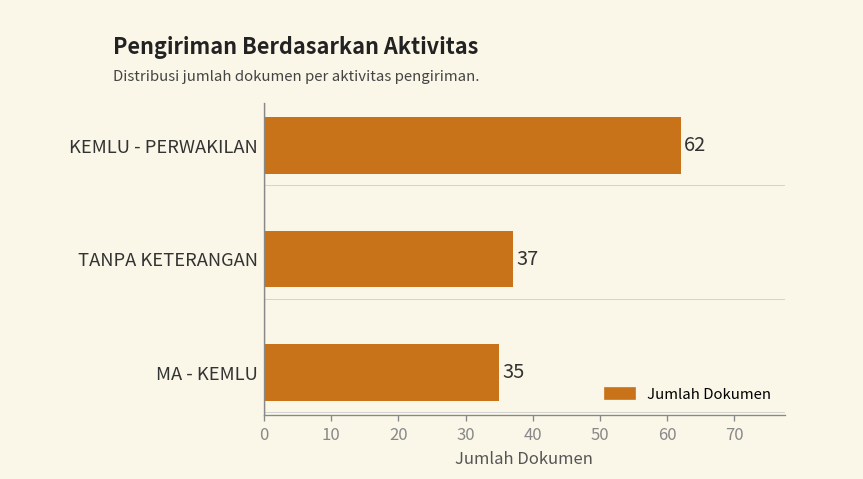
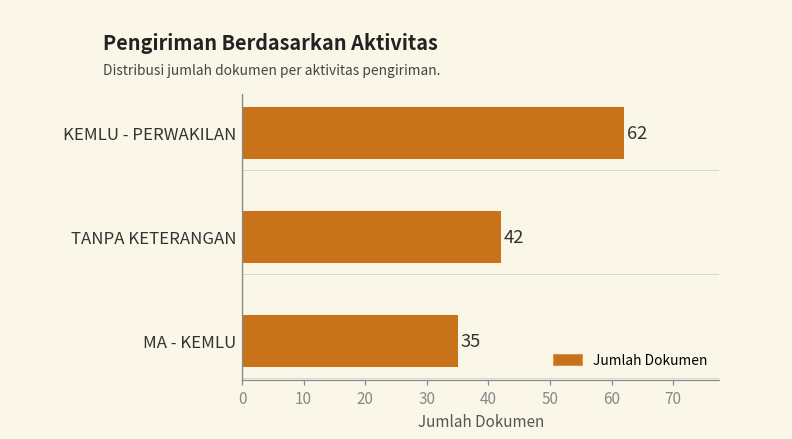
TANPA KETERANGAN: 37 -> 42
